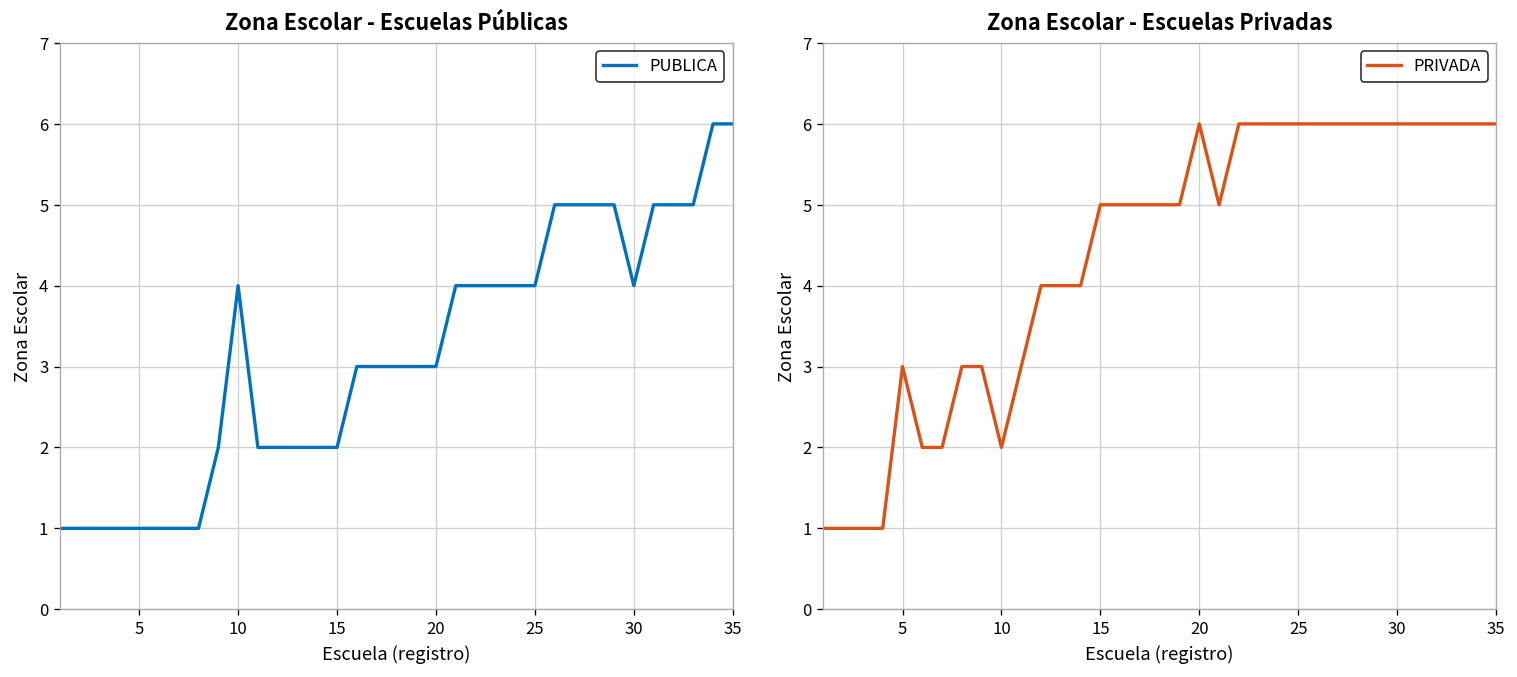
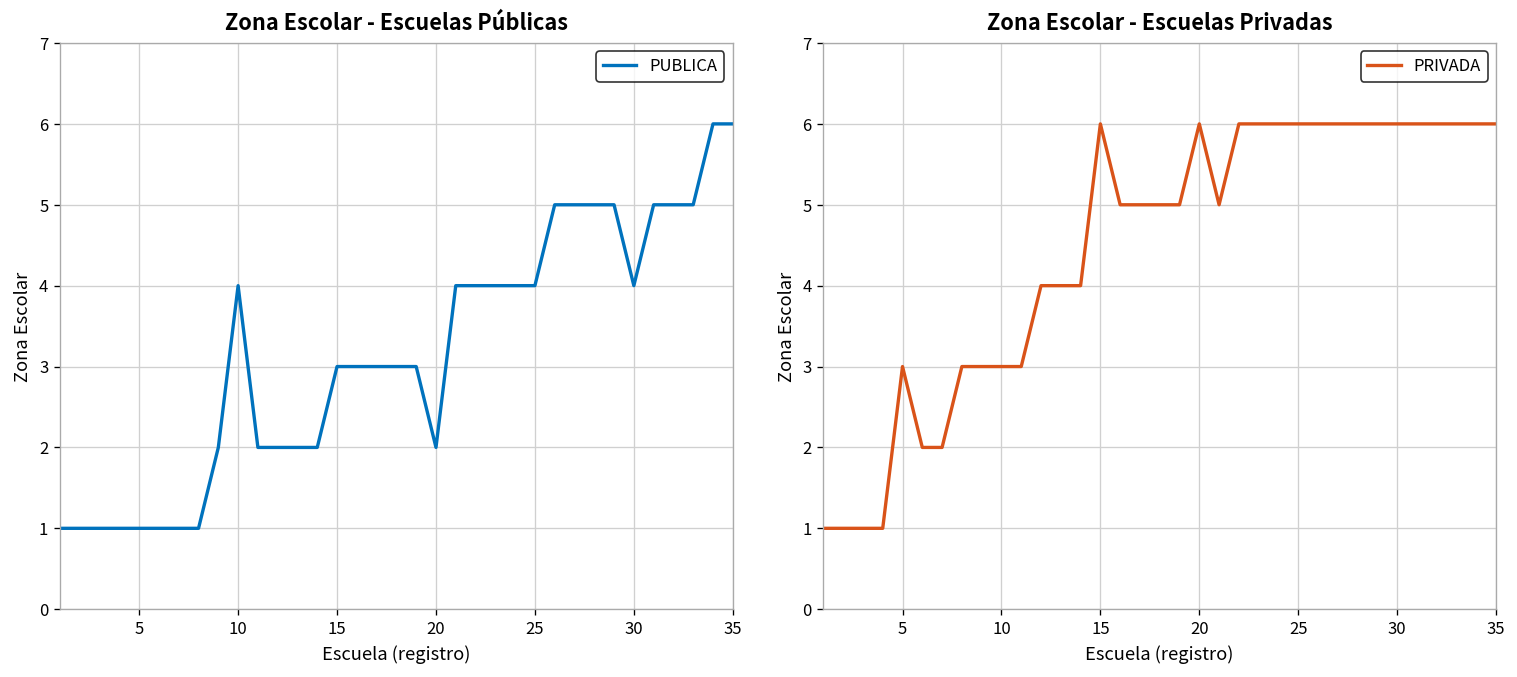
Zona Escolar - Escuelas Públicas, 15: 2 -> 3
Zona Escolar - Escuelas Públicas, 20: 3 -> 2
Zona Escolar - Escuelas Privadas, 10: 2 -> 3
Zona Escolar - Escuelas Privadas, 15: 5 -> 6
